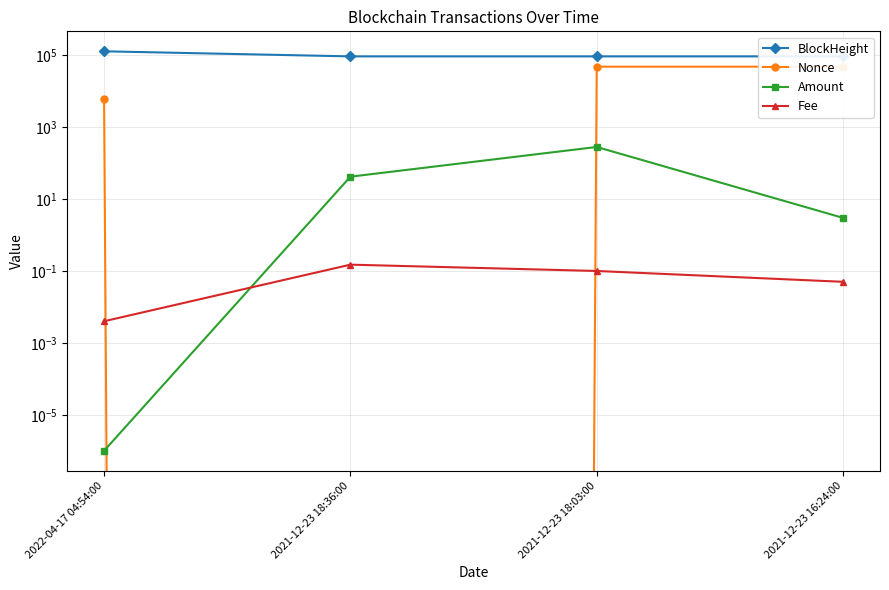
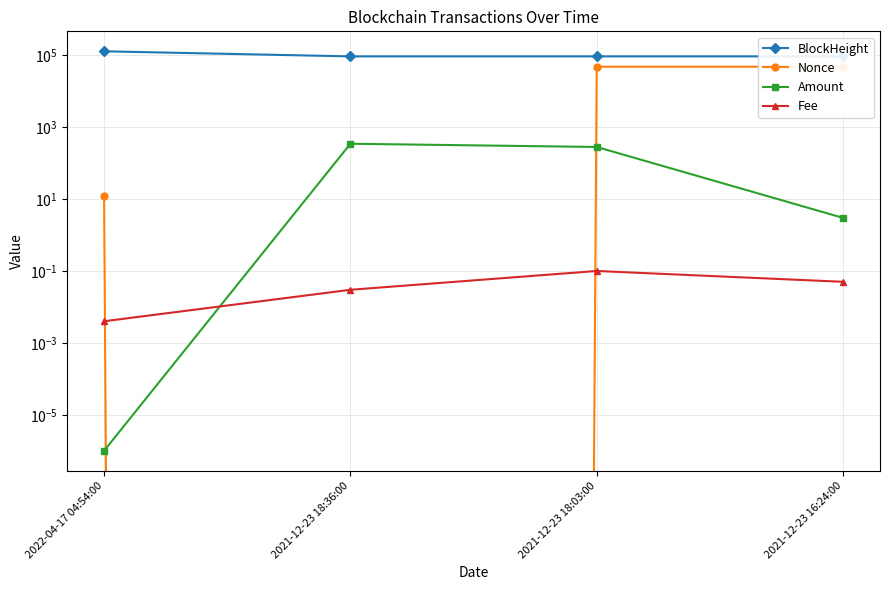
Nonce, 2022-04-17 04:54:00: 6000 -> 12
Amount, 2021-12-23 18:36:00: 40 -> 300
Fee, 2021-12-23 18:36:00: 0.15 -> 0.03
